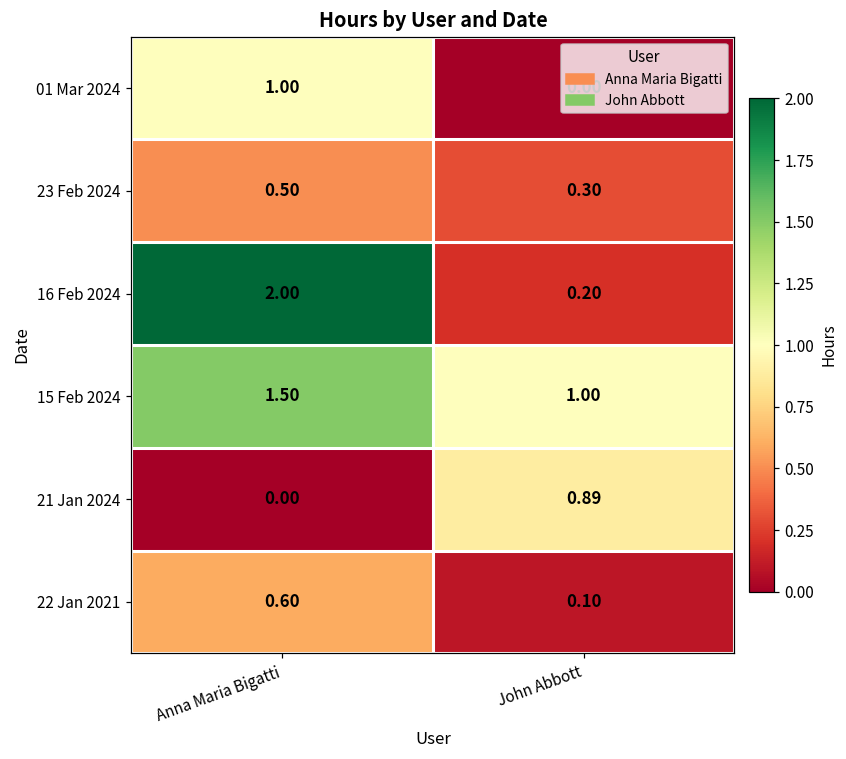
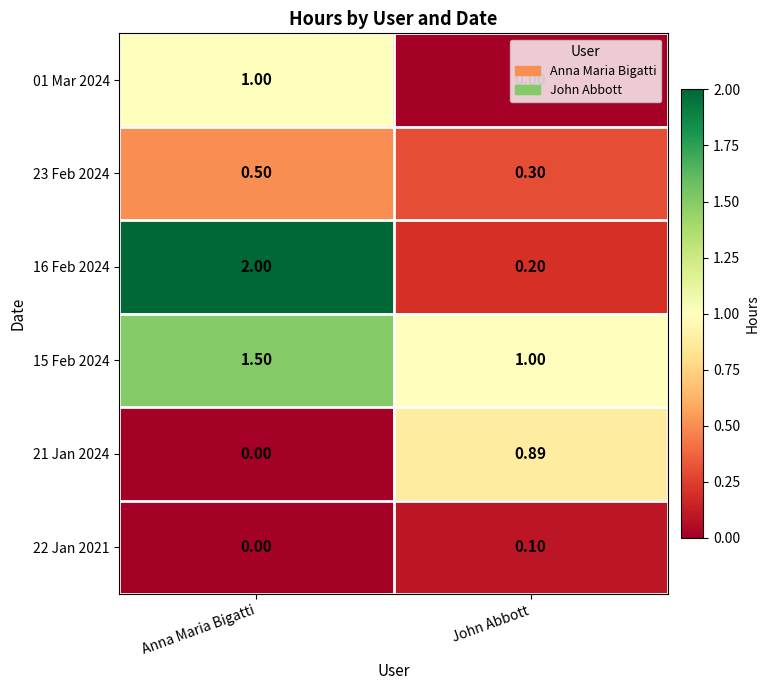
22 Jan 2021, Anna Maria Bigatti: 0.60 -> 0.00
